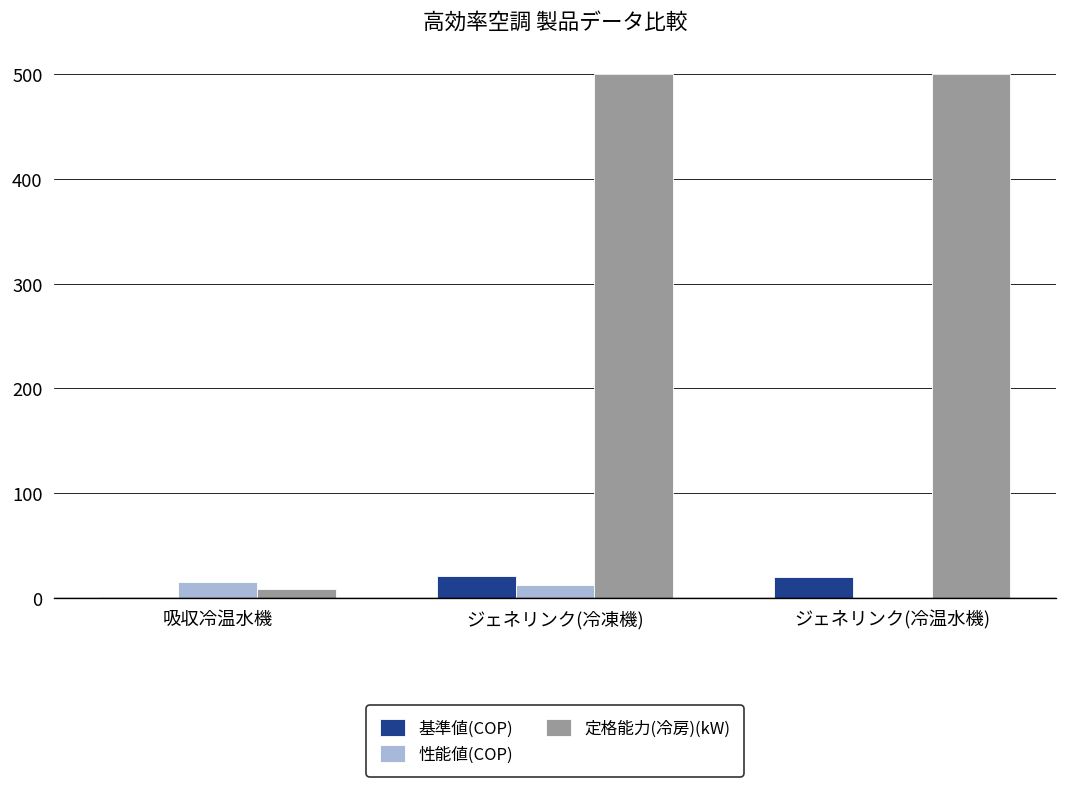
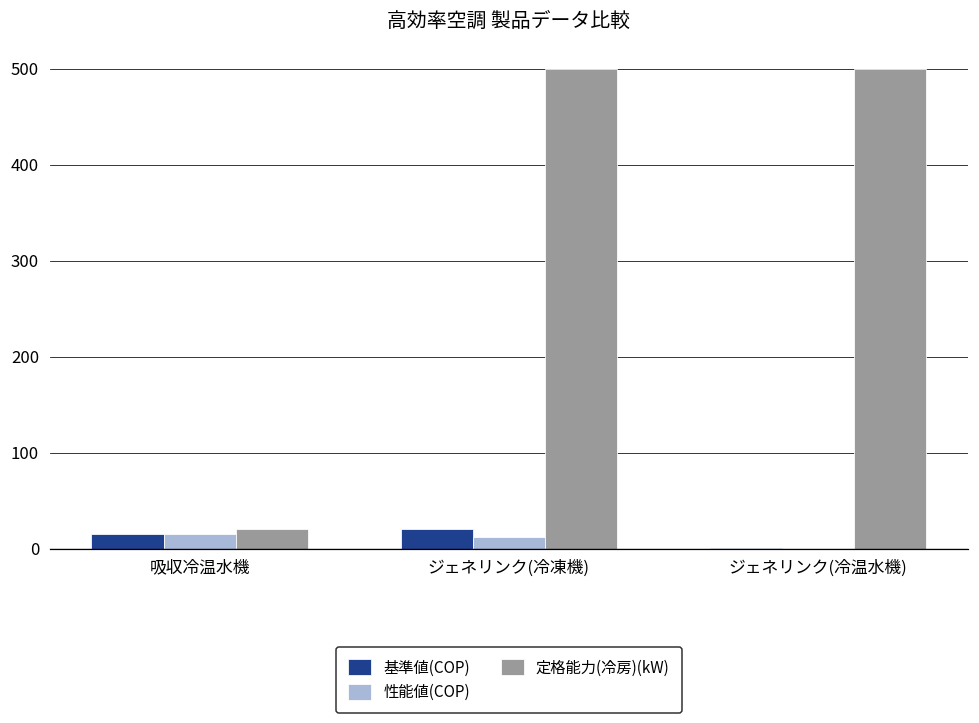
基準値(COP), 吸収冷温水機: 0 -> 20
定格能力(冷房)(kW), 吸収冷温水機: 10 -> 20
基準値(COP), ジェネリンク(冷温水機): 20 -> 0
